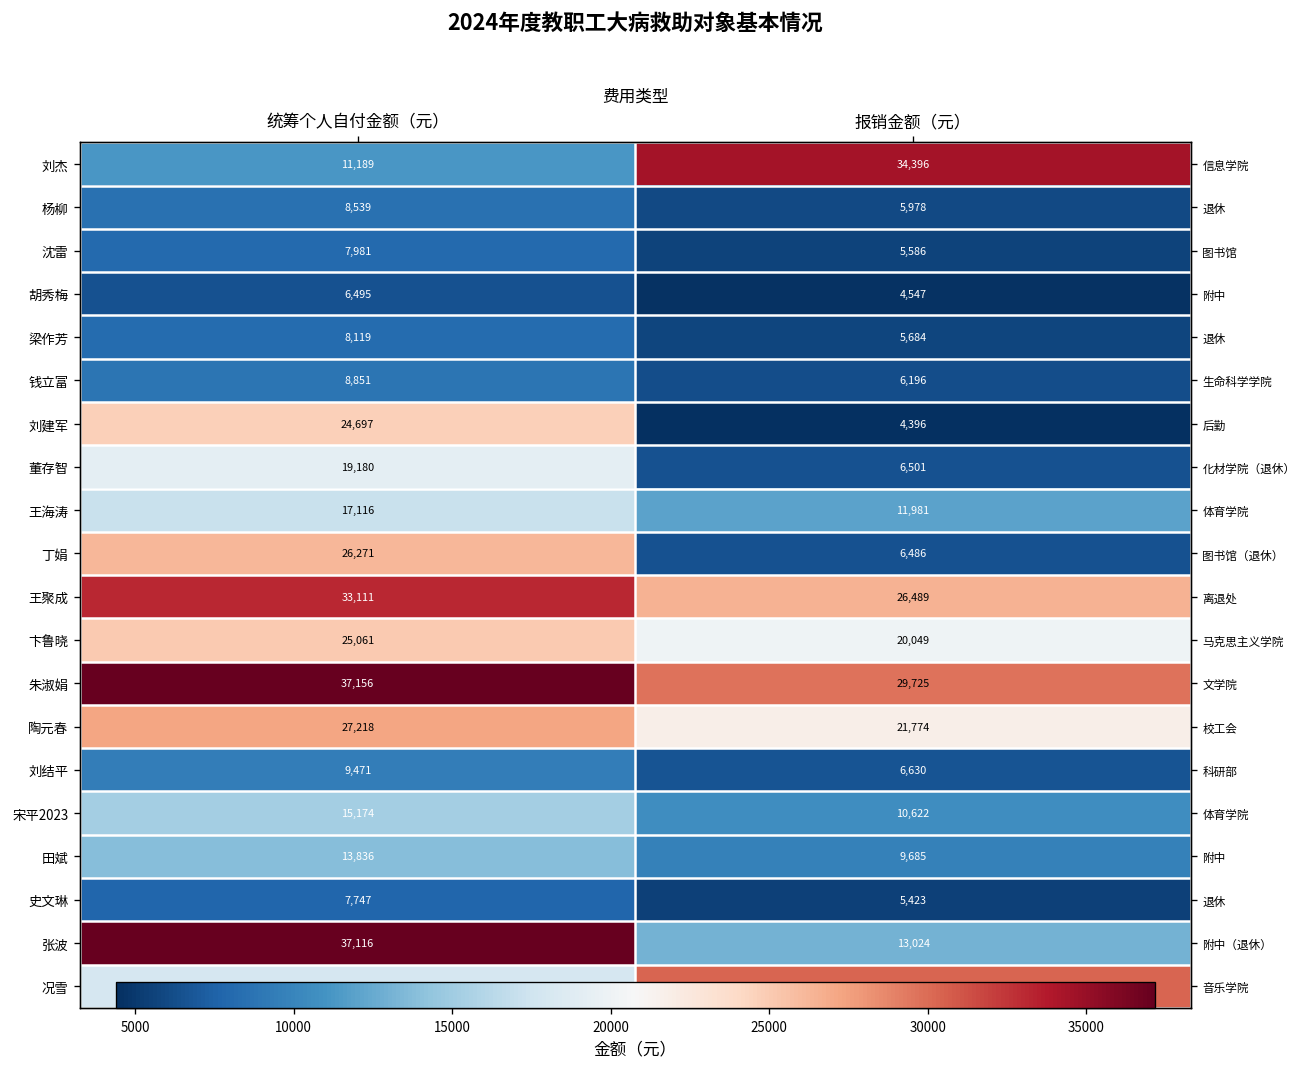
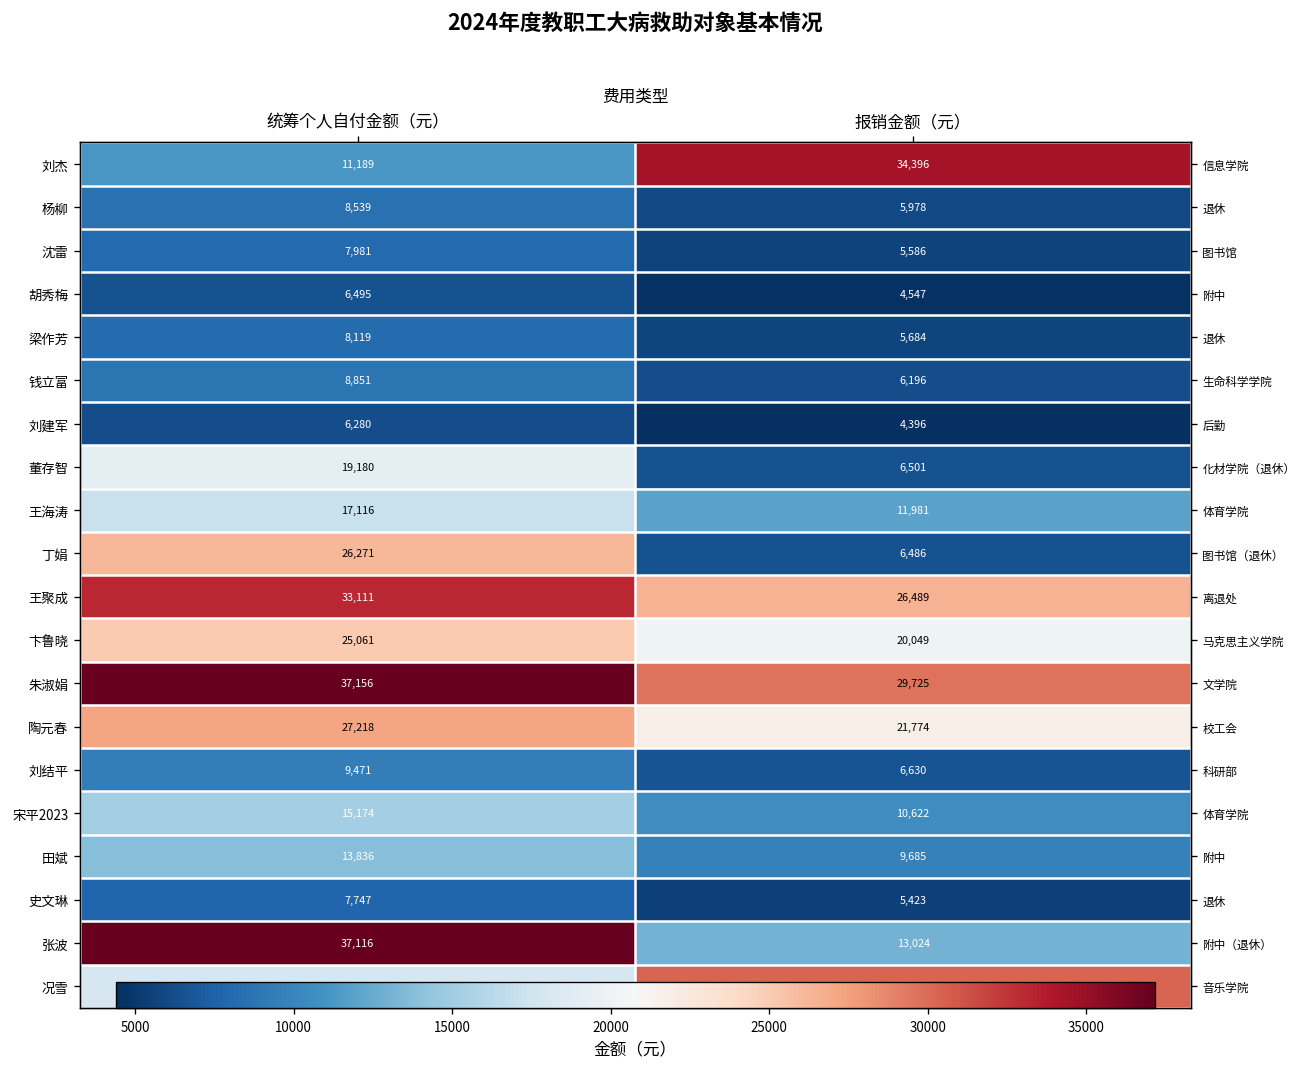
刘建军, 统筹个人自付金额（元）: 24,697 -> 6,280
